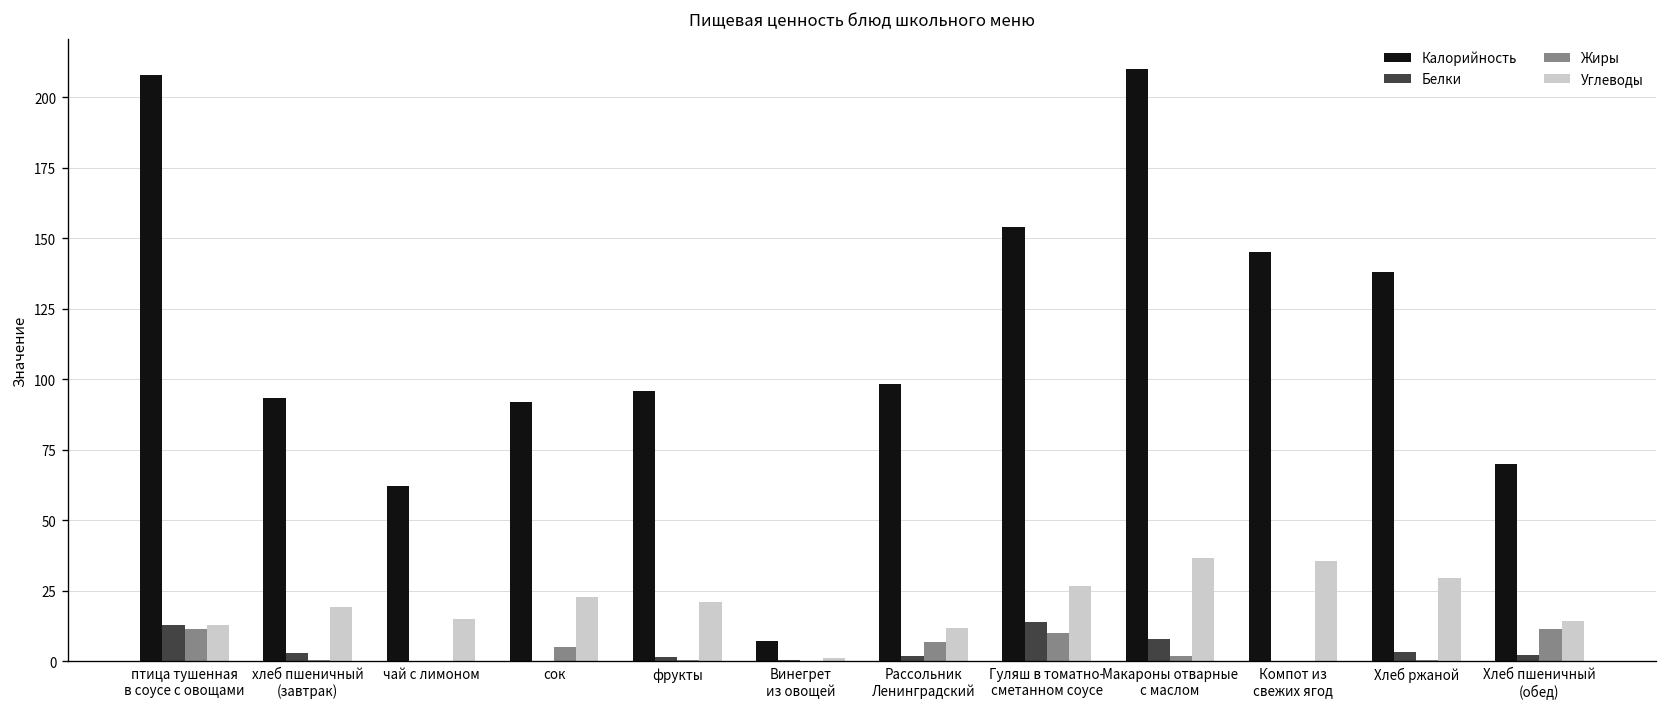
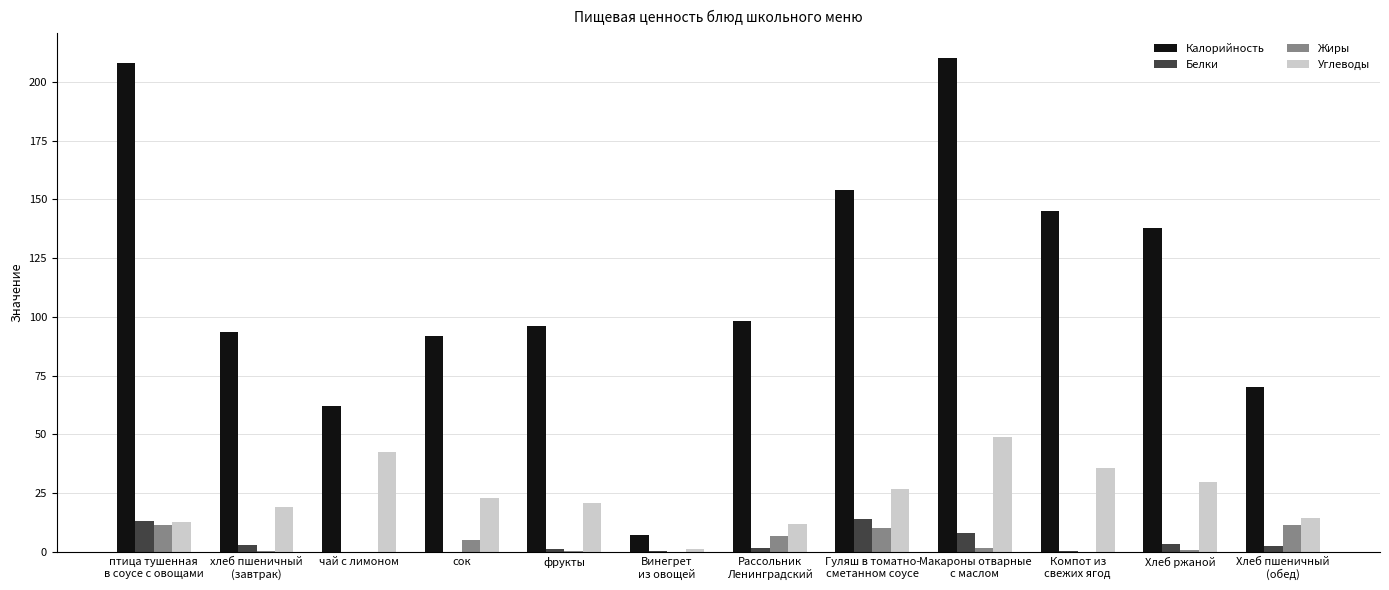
Углеводы, чай с лимоном: 15 -> 43
Углеводы, Макароны отварные с маслом: 37 -> 49
